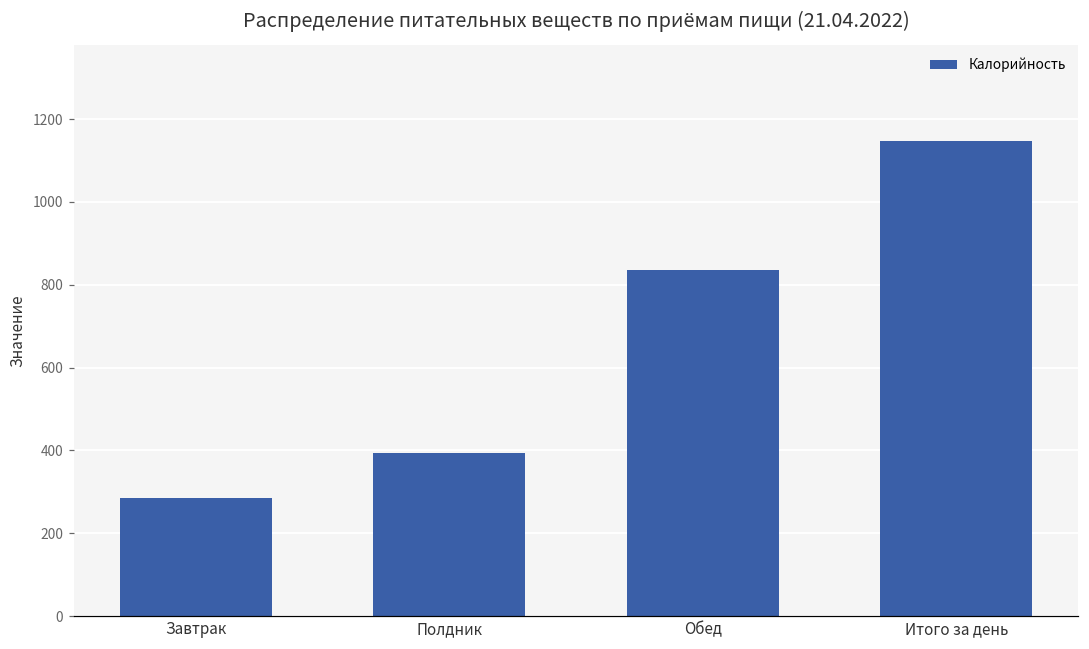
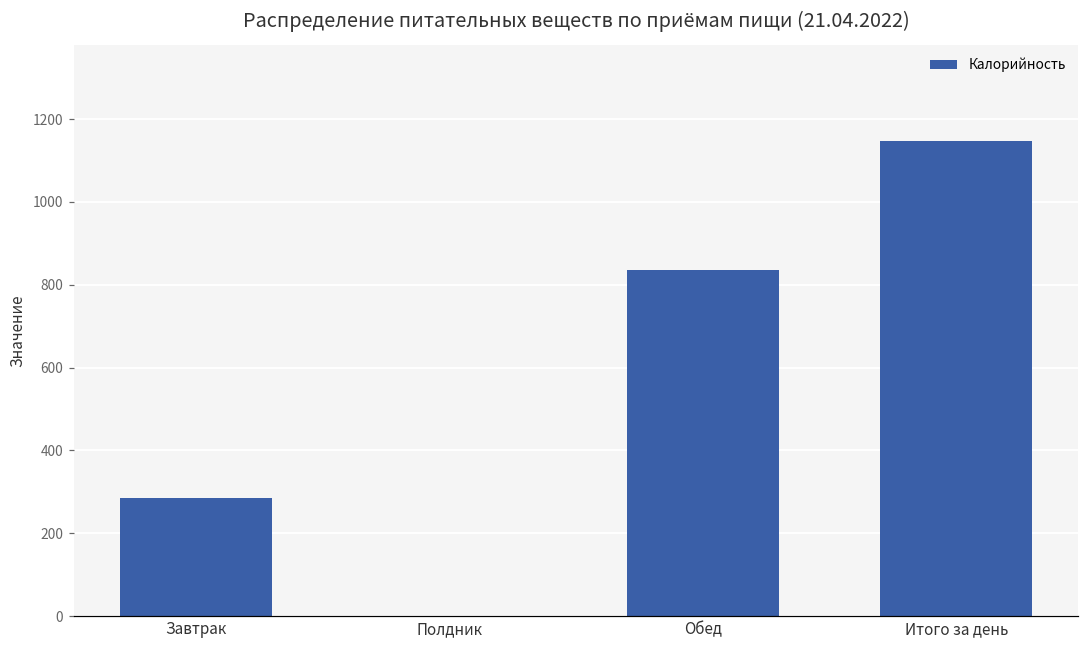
Полдник: 390 -> 0
